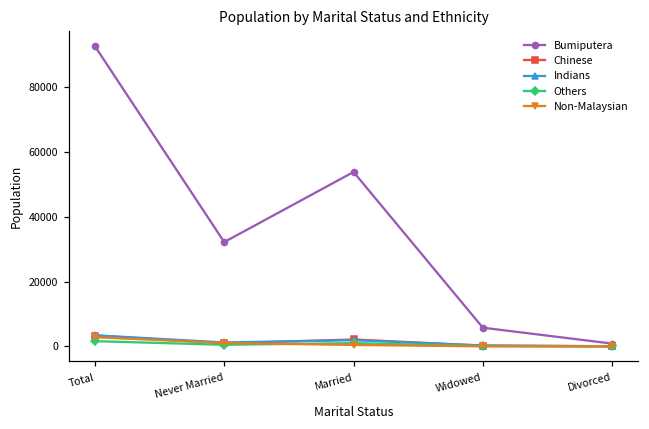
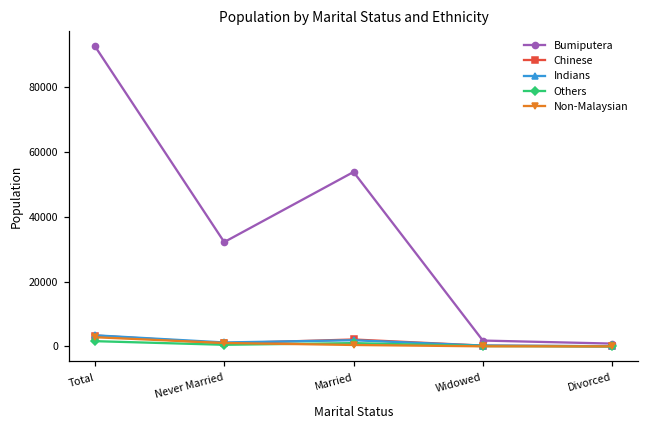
Bumiputera, Widowed: 6000 -> 2000
